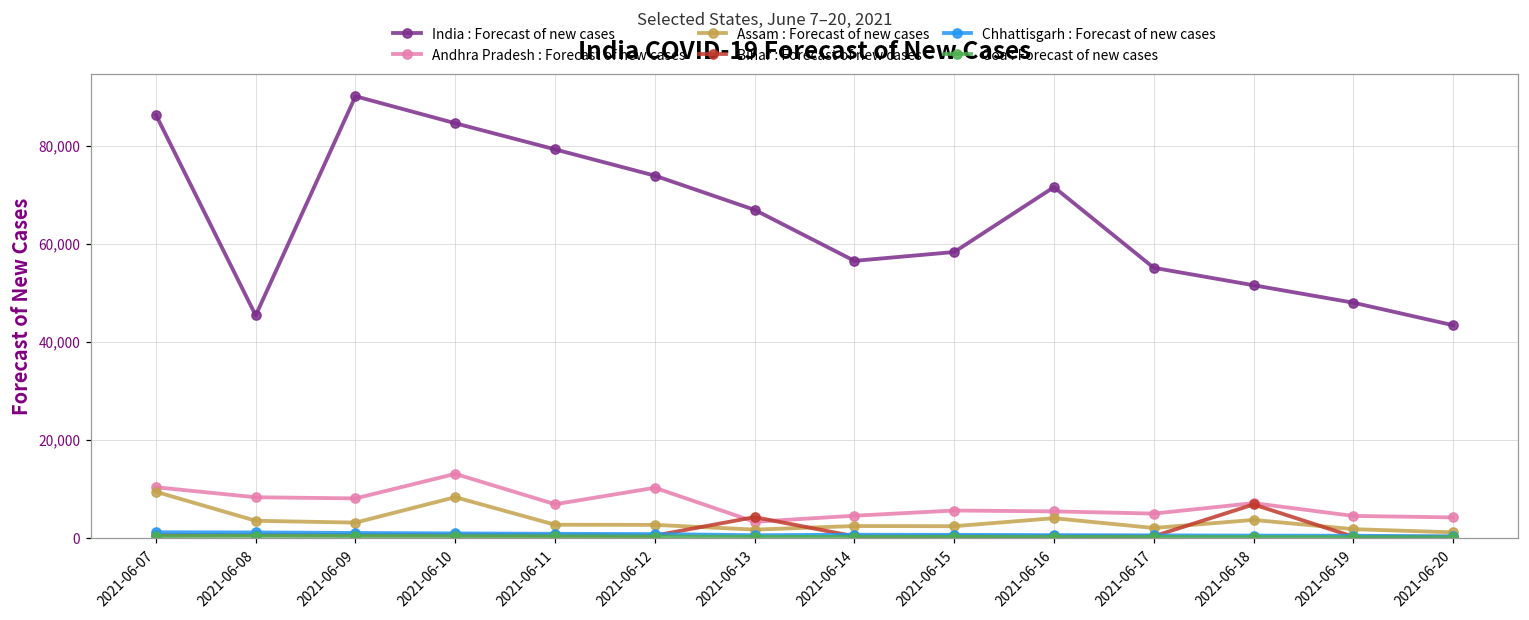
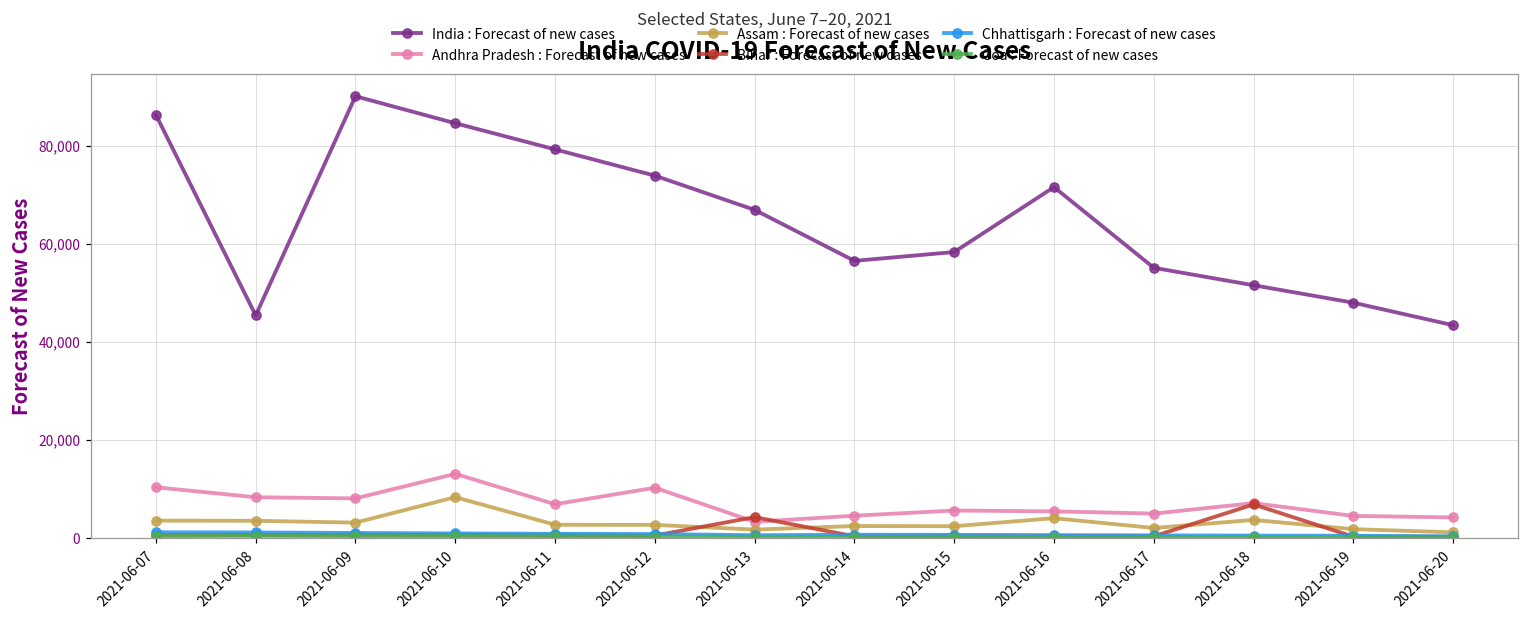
Assam : Forecast of new cases, 2021-06-07: 9,000 -> 4,000
